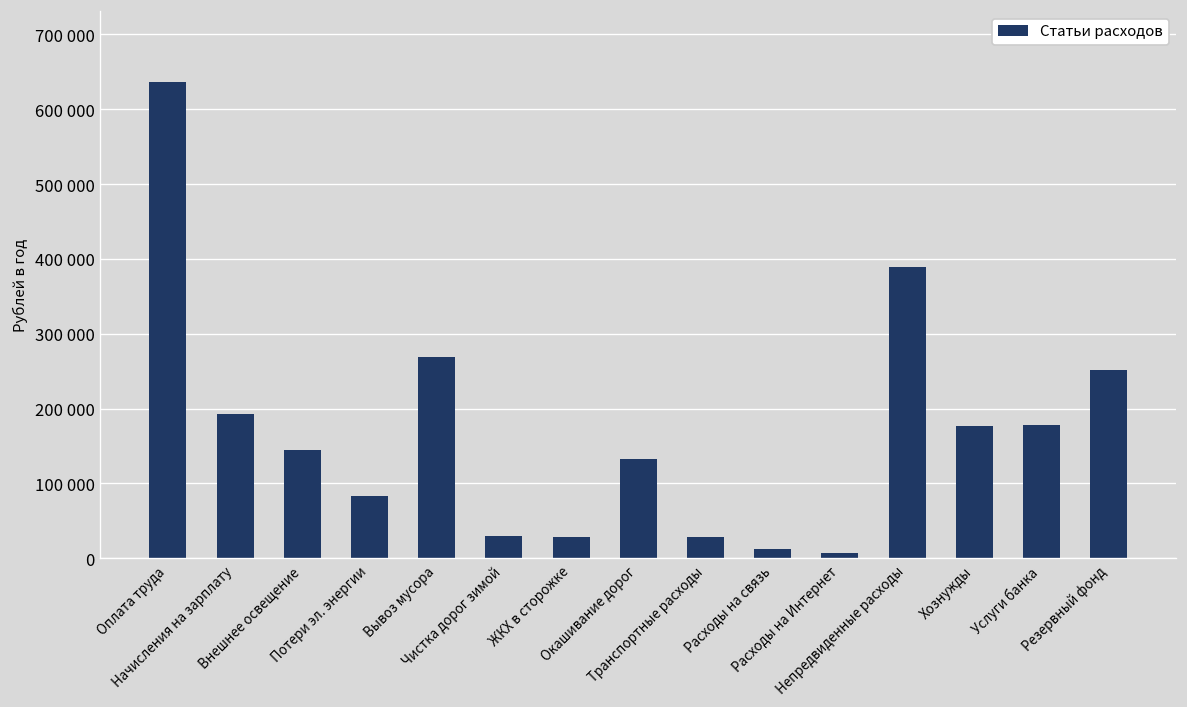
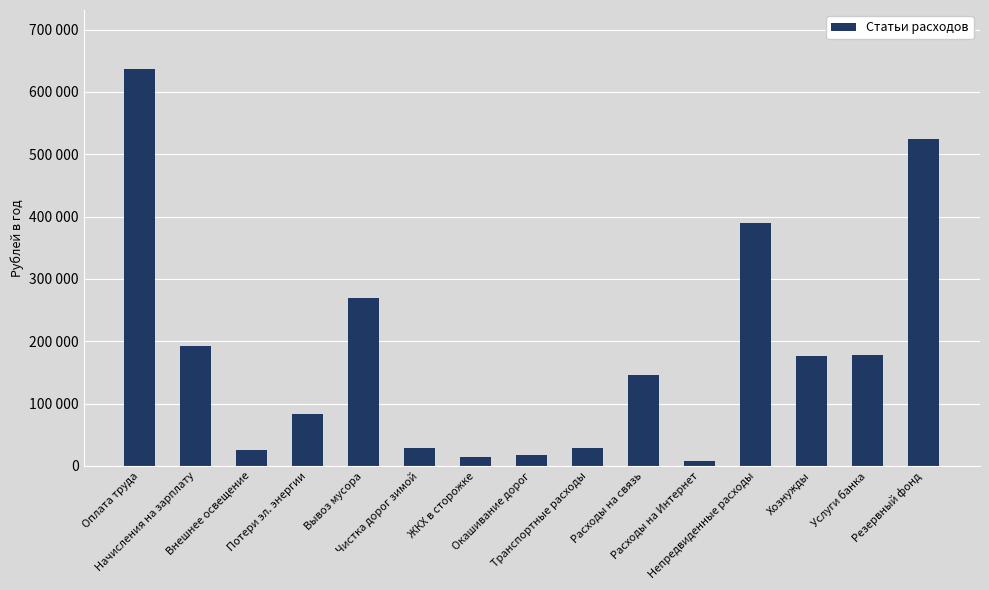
Внешнее освещение: 140000 -> 30000
ЖКХ в сторожке: 30000 -> 10000
Окашивание дорог: 130000 -> 20000
Расходы на связь: 10000 -> 150000
Резервный фонд: 250000 -> 520000
